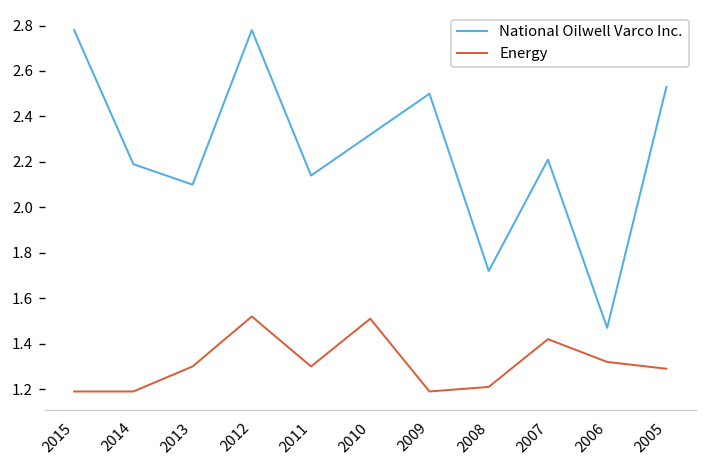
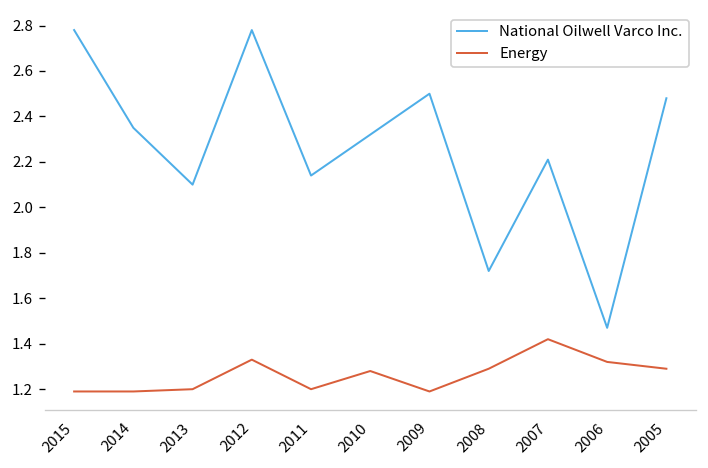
National Oilwell Varco Inc., 2014: 2.19 -> 2.35
Energy, 2013: 1.3 -> 1.2
Energy, 2012: 1.52 -> 1.33
Energy, 2011: 1.3 -> 1.2
Energy, 2010: 1.51 -> 1.28
Energy, 2008: 1.21 -> 1.29
National Oilwell Varco Inc., 2005: 2.53 -> 2.48
